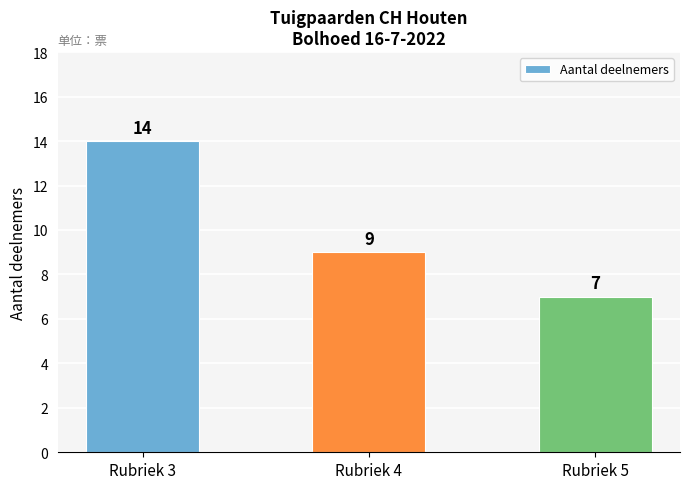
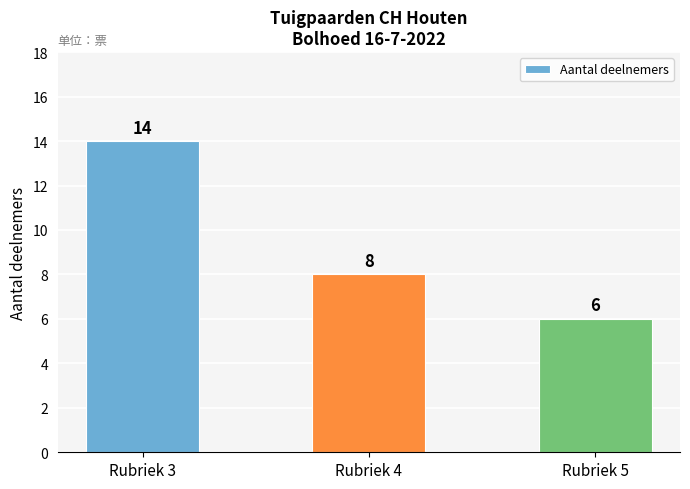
Rubriek 4: 9 -> 8
Rubriek 5: 7 -> 6
